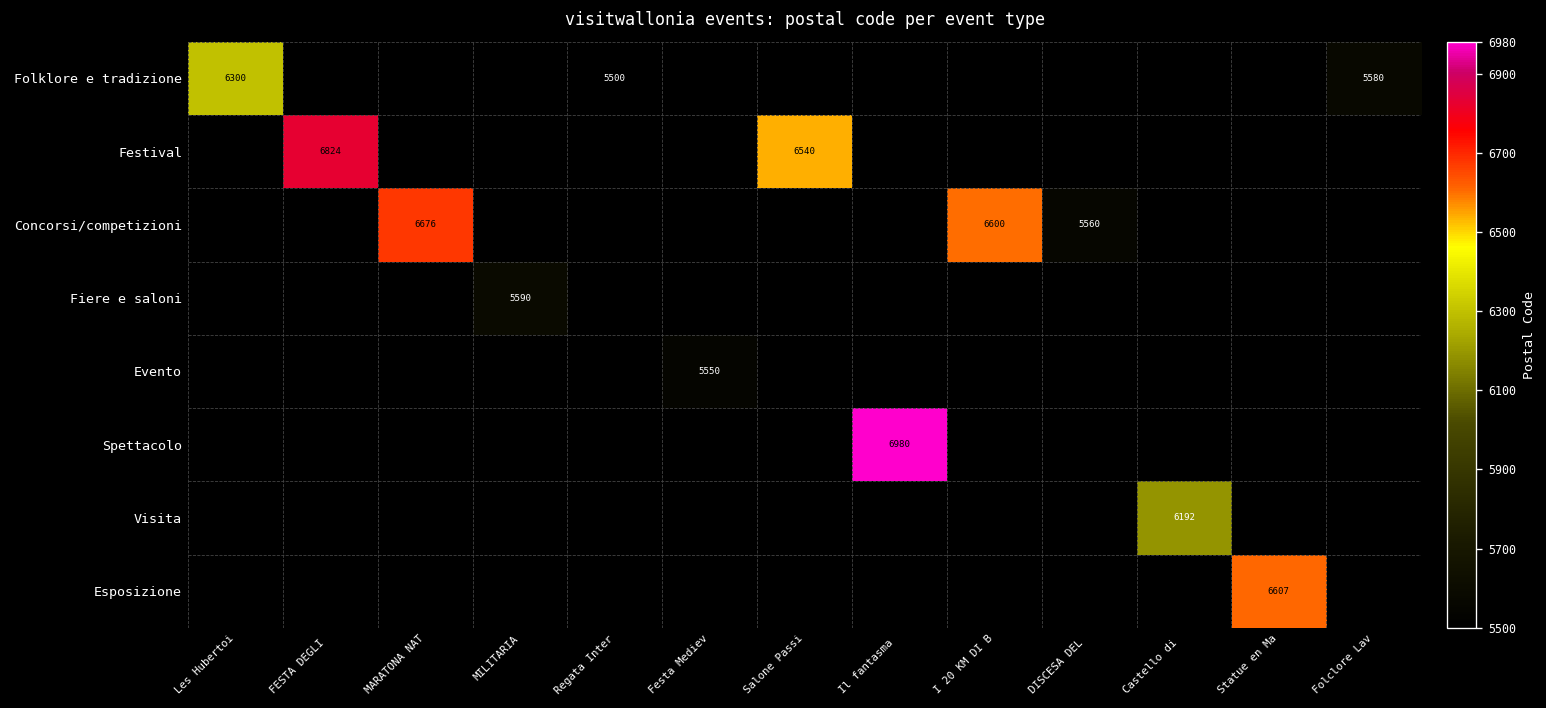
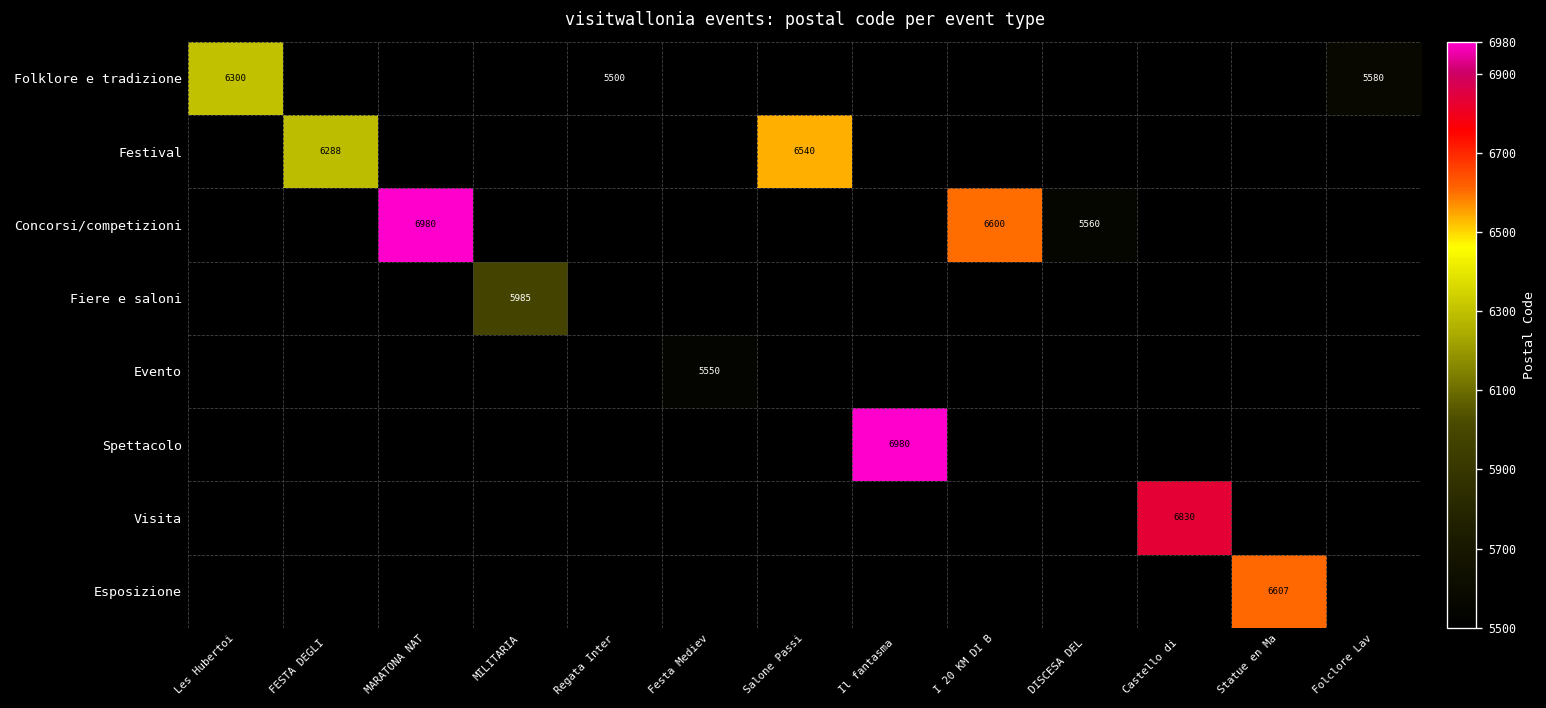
Festival, FESTA DEGLI: 6824 -> 6288
Concorsi/competizioni, MARATONA NAT: 6676 -> 6980
Fiere e saloni, MILITARIA: 5590 -> 5985
Visita, Castello di: 6192 -> 6830
